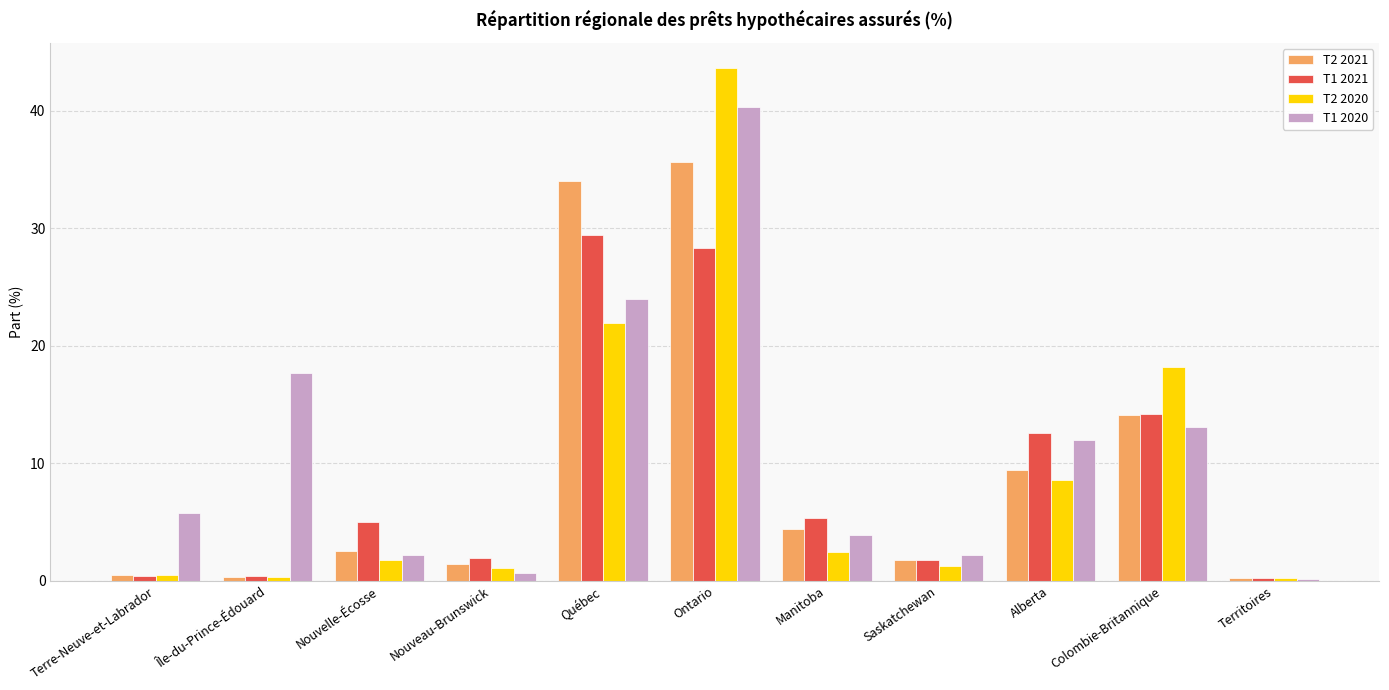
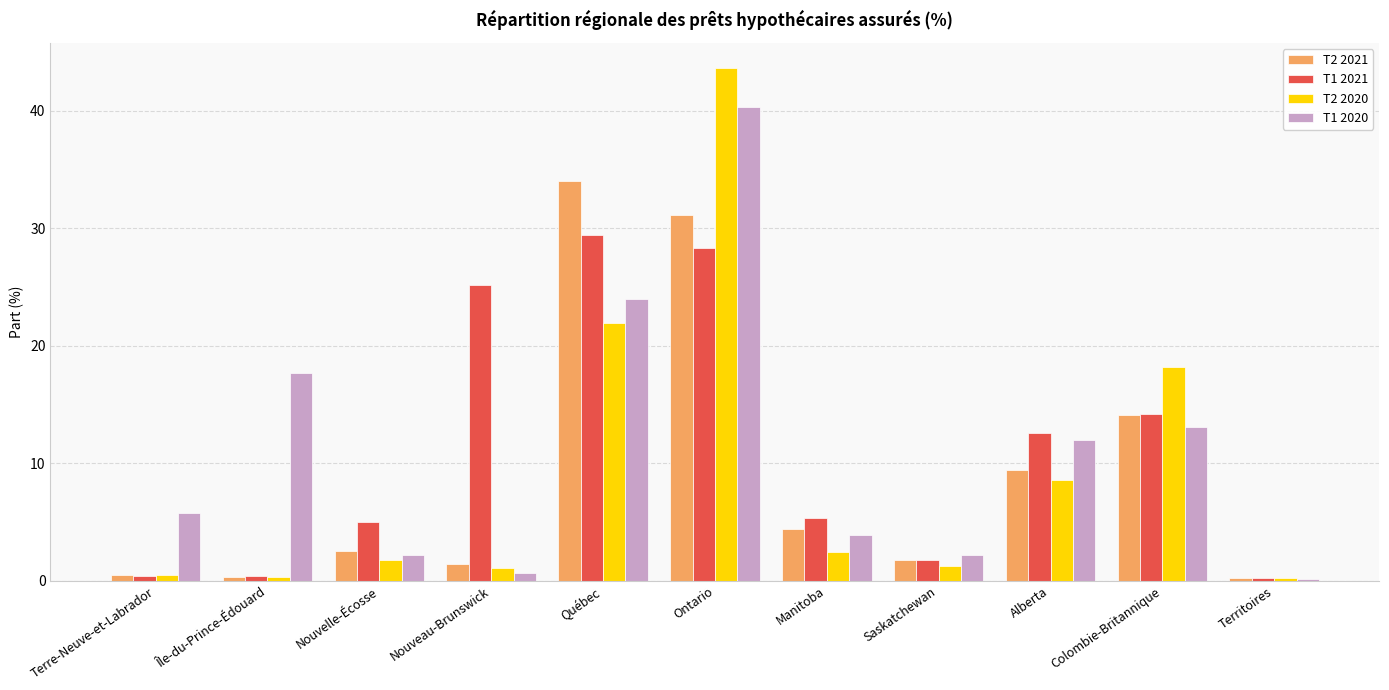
T1 2021, Nouveau-Brunswick: 1.9 -> 25.2
T2 2021, Ontario: 35.6 -> 31.1
